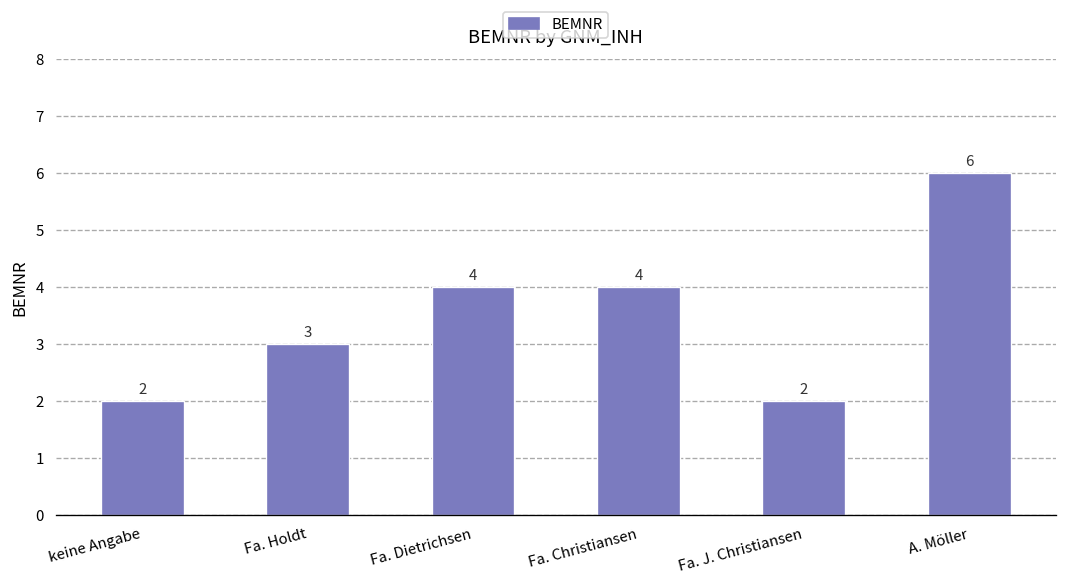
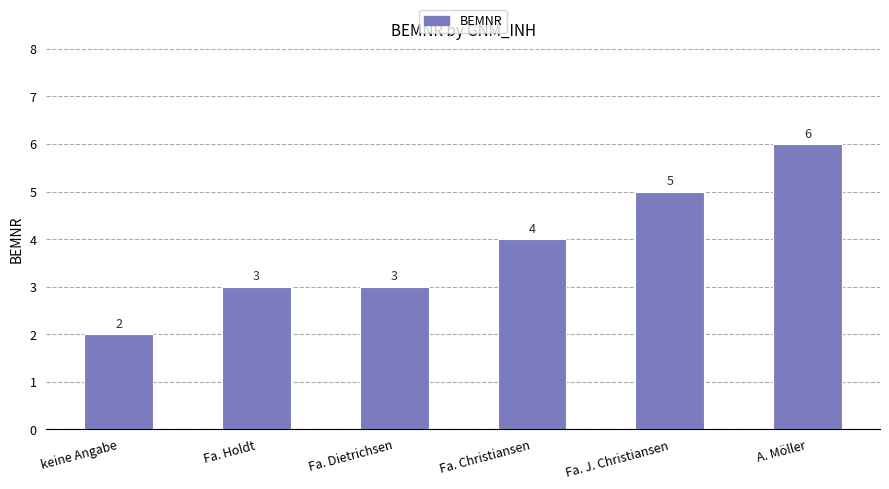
Fa. Dietrichsen: 4 -> 3
Fa. J. Christiansen: 2 -> 5
